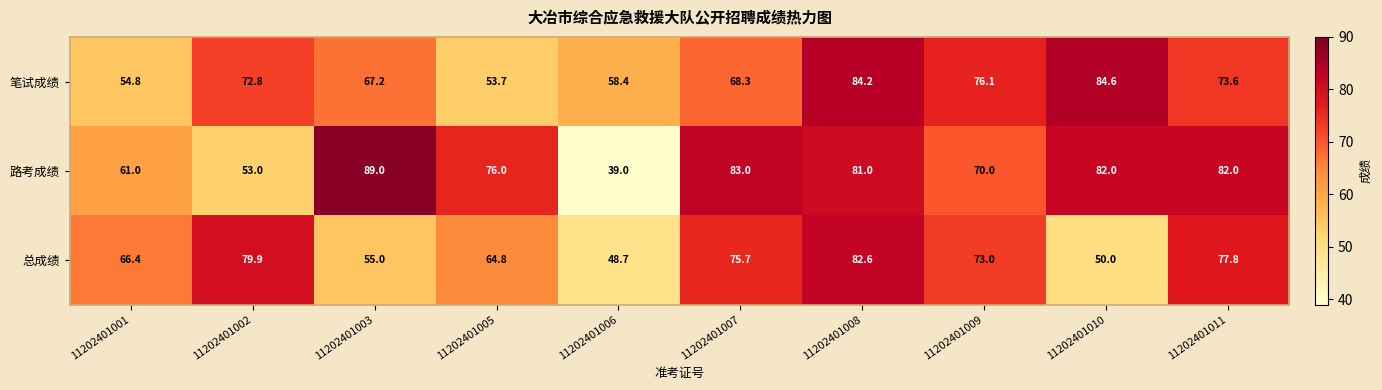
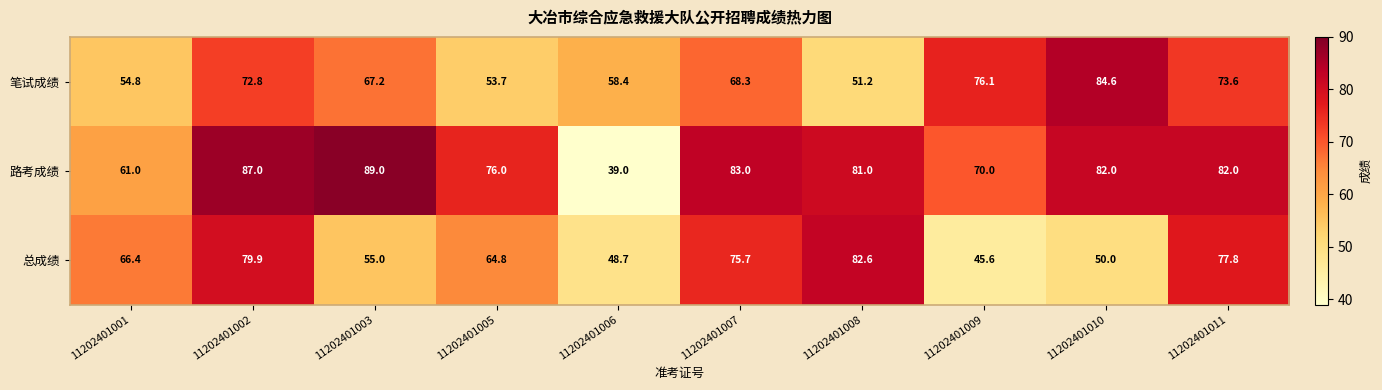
笔试成绩, 11202401008: 84.2 -> 51.2
路考成绩, 11202401002: 53.0 -> 87.0
总成绩, 11202401009: 73.0 -> 45.6
